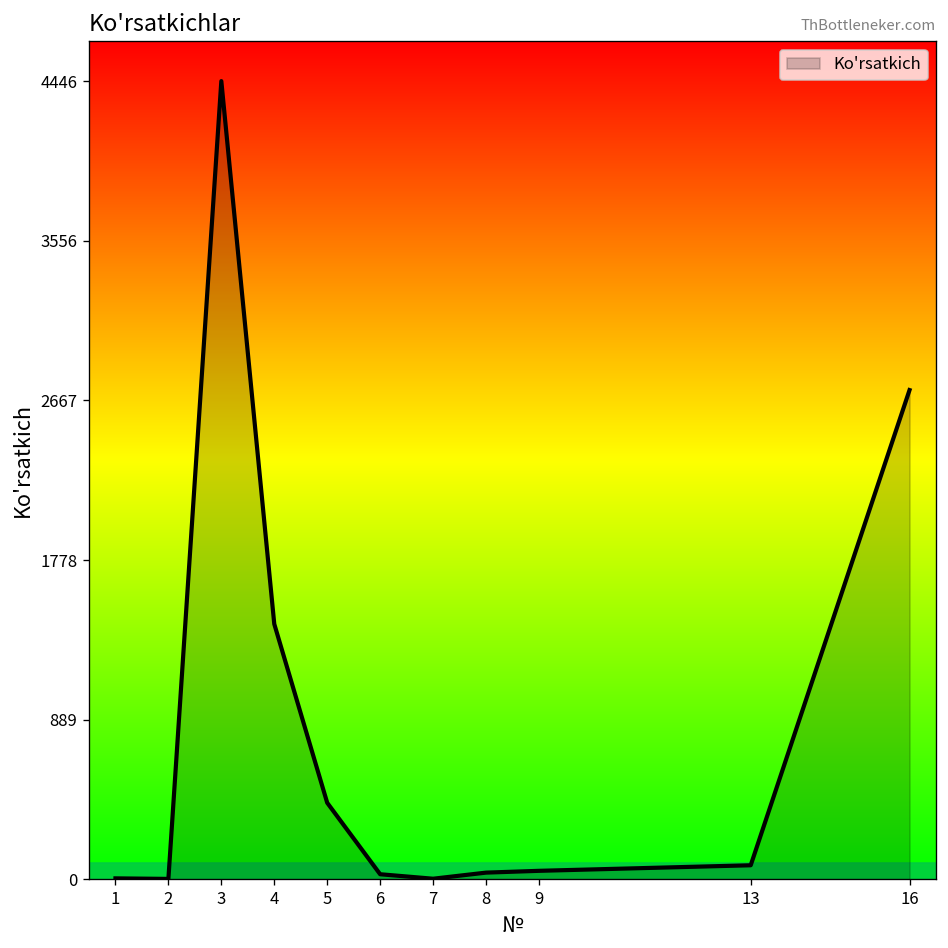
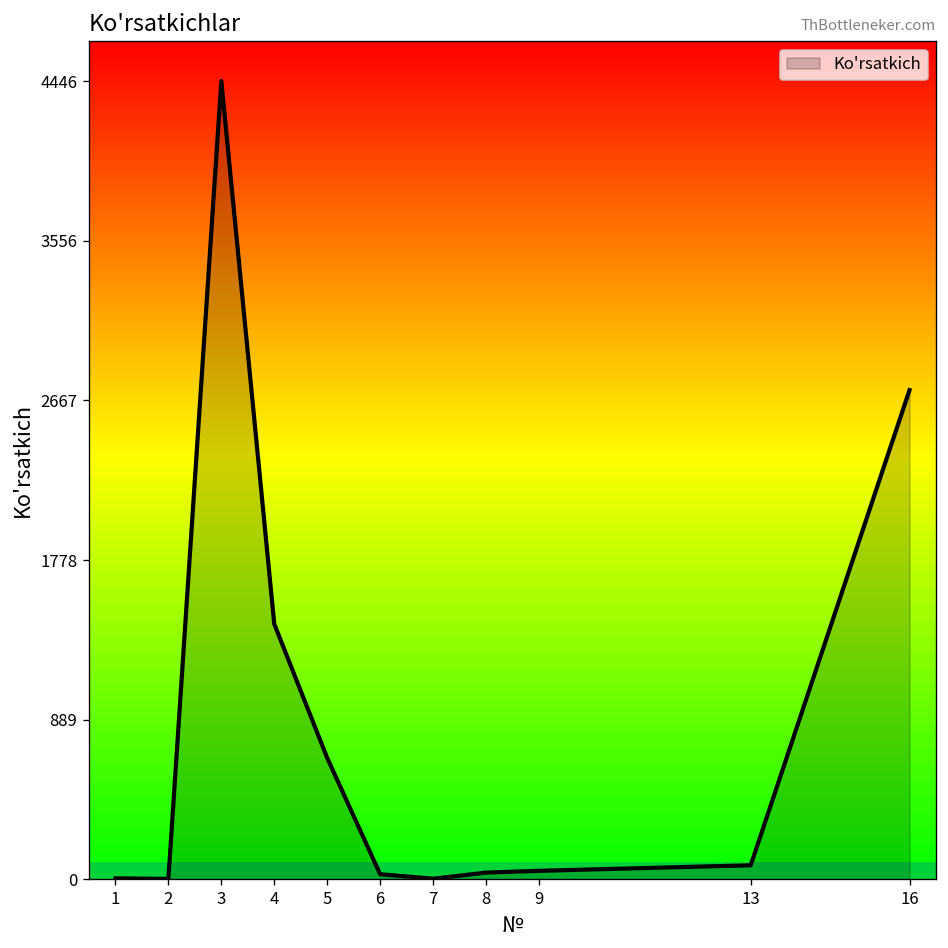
5: 430 -> 680
